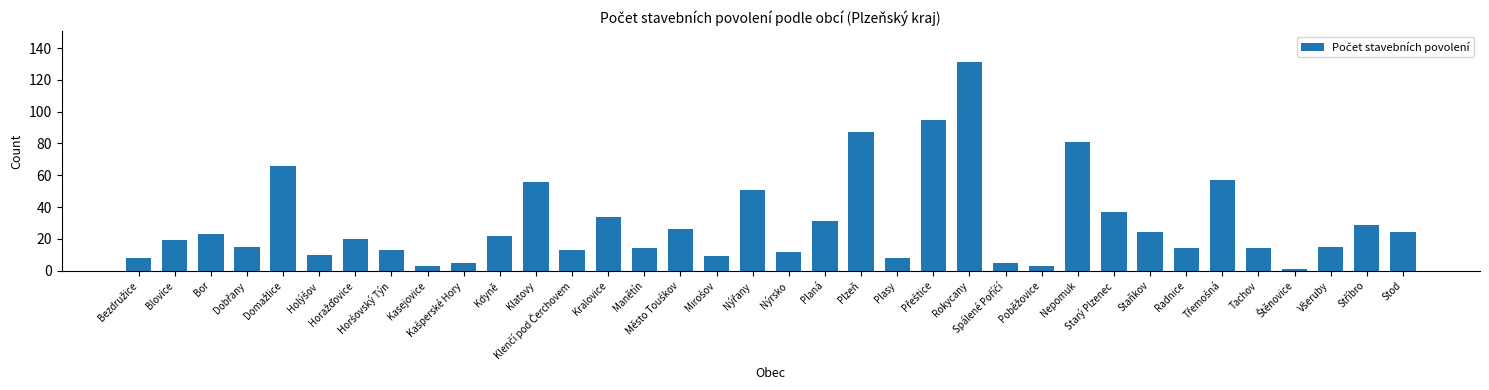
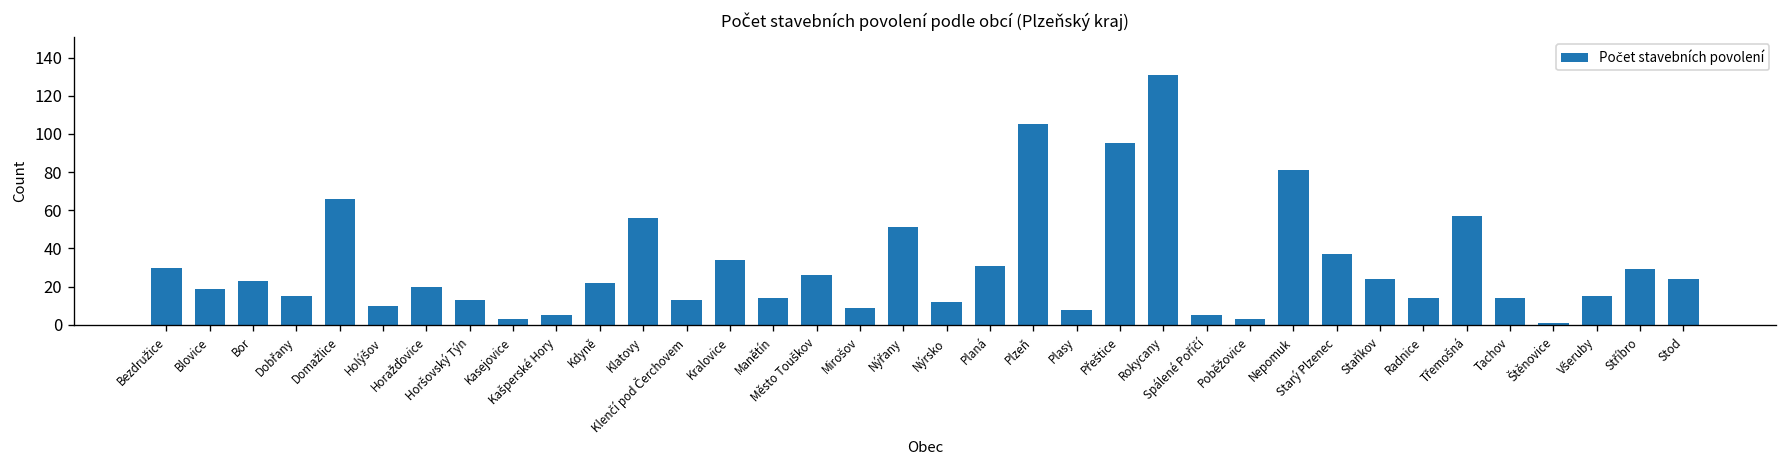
Bezdružice: 8 -> 30
Plzeň: 87 -> 105
